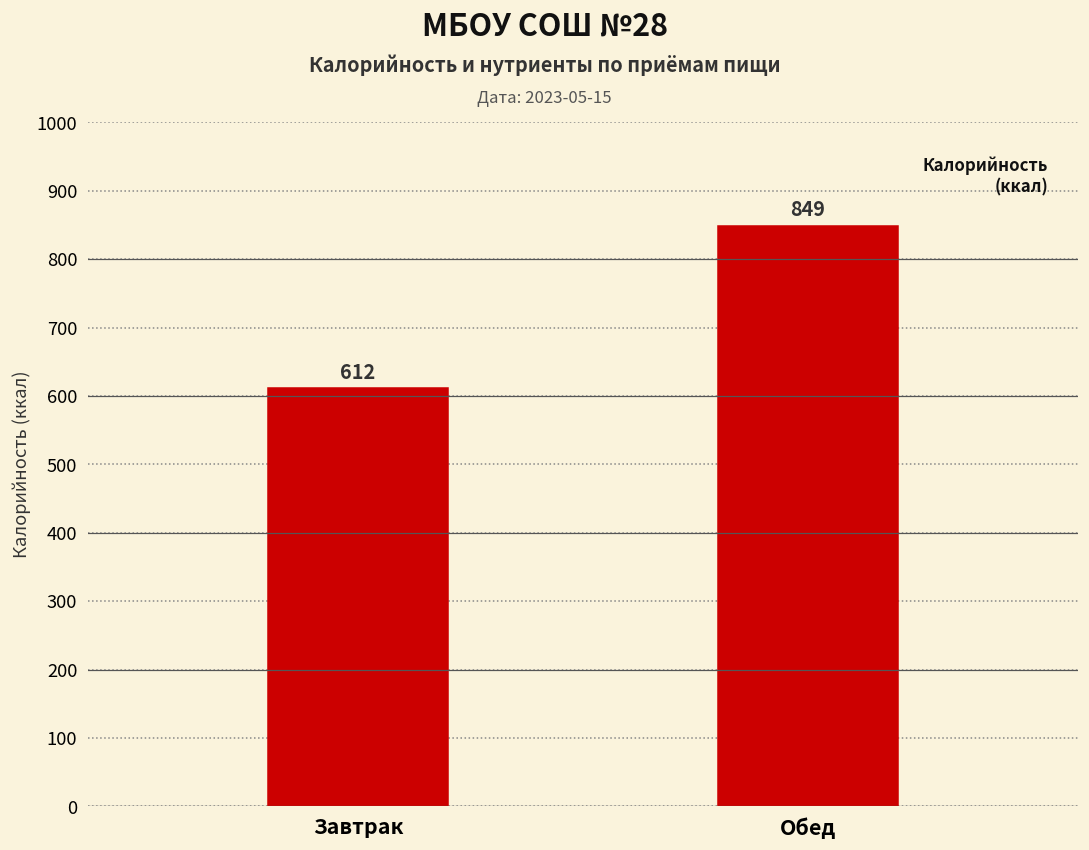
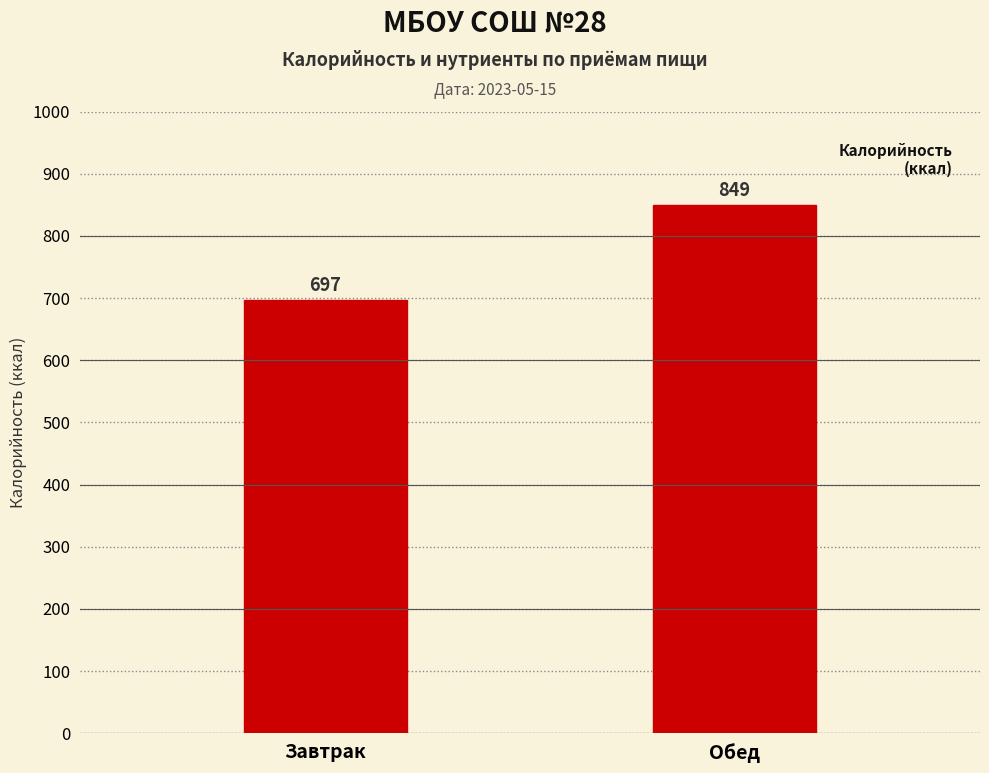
Завтрак: 612 -> 697
